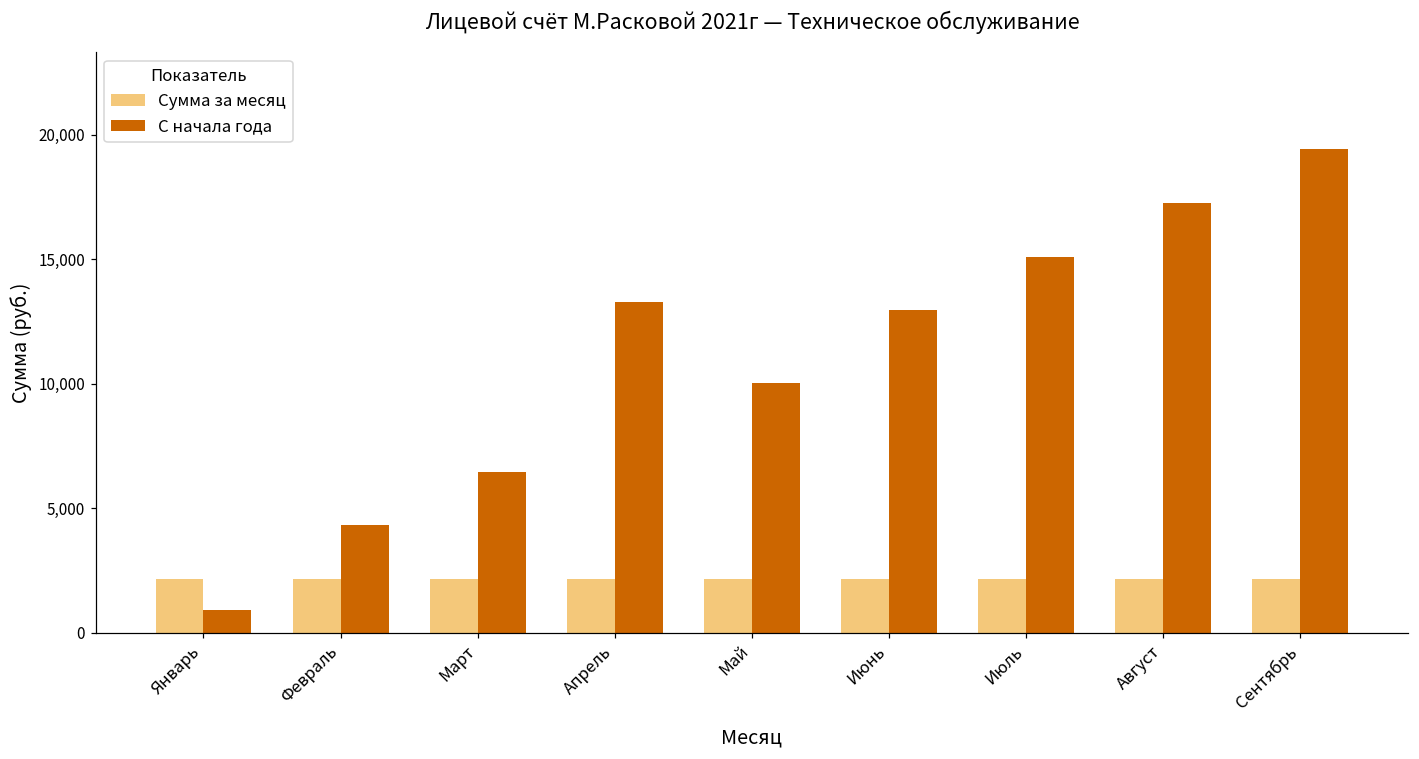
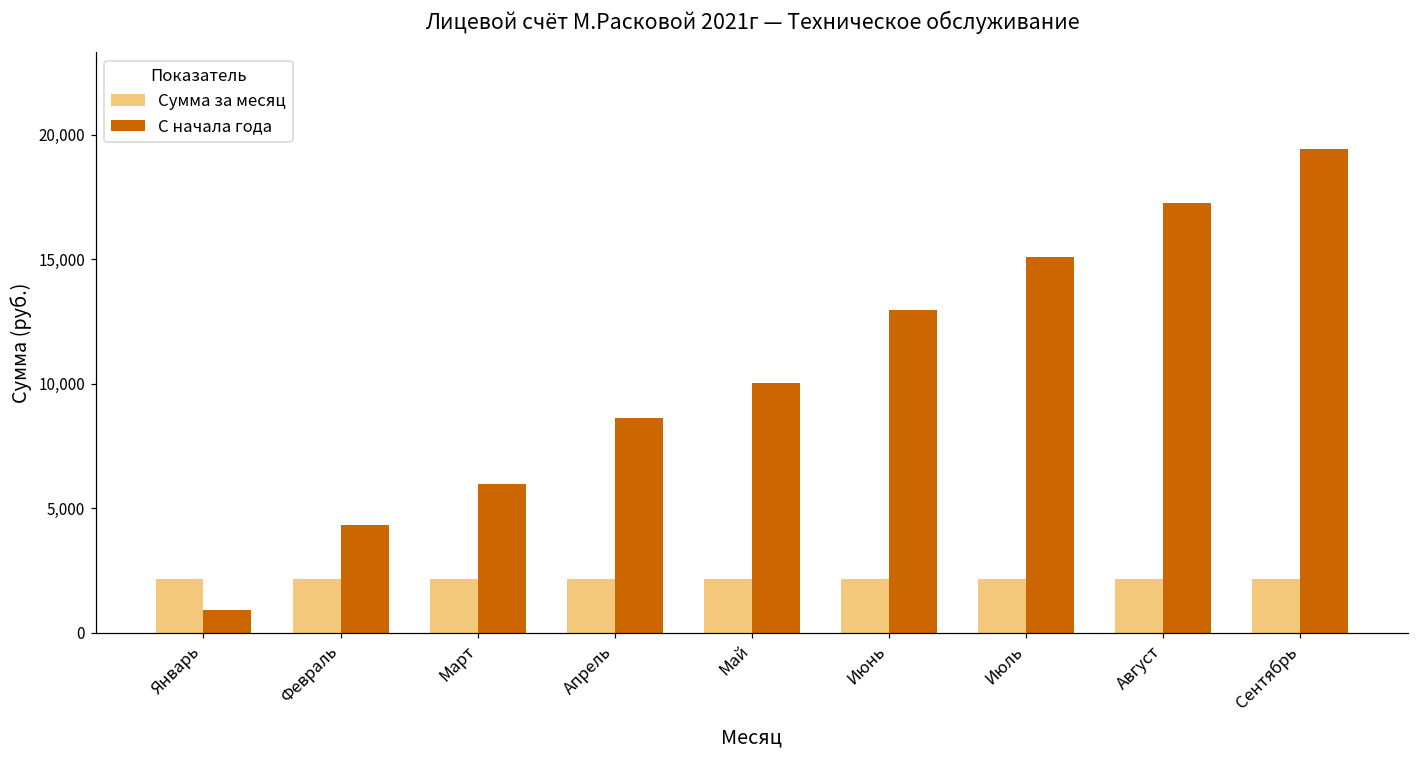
С начала года, Март: 6,500 -> 6,000
С начала года, Апрель: 13,300 -> 8,600
